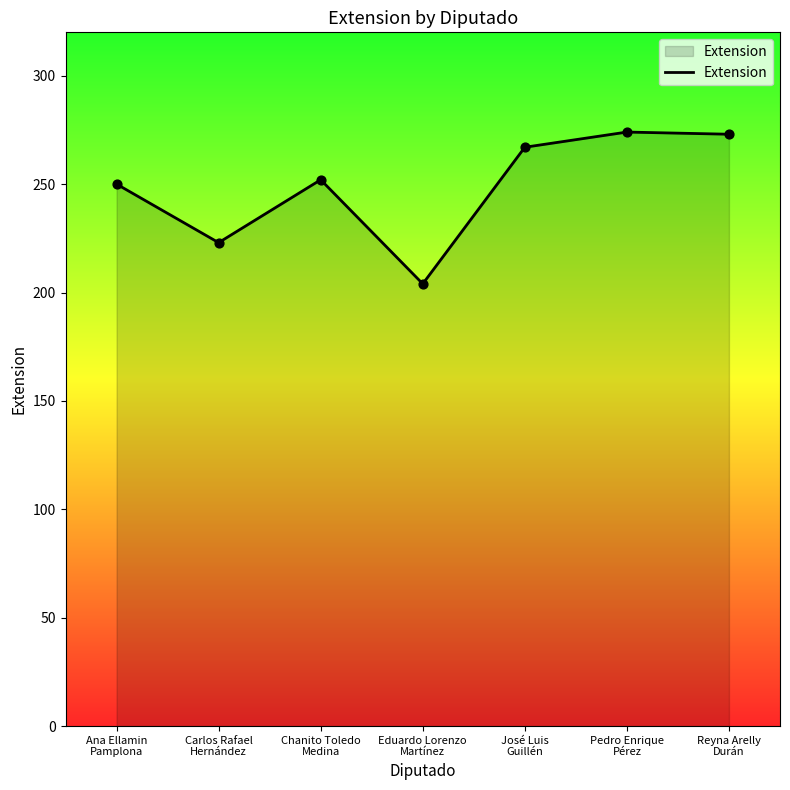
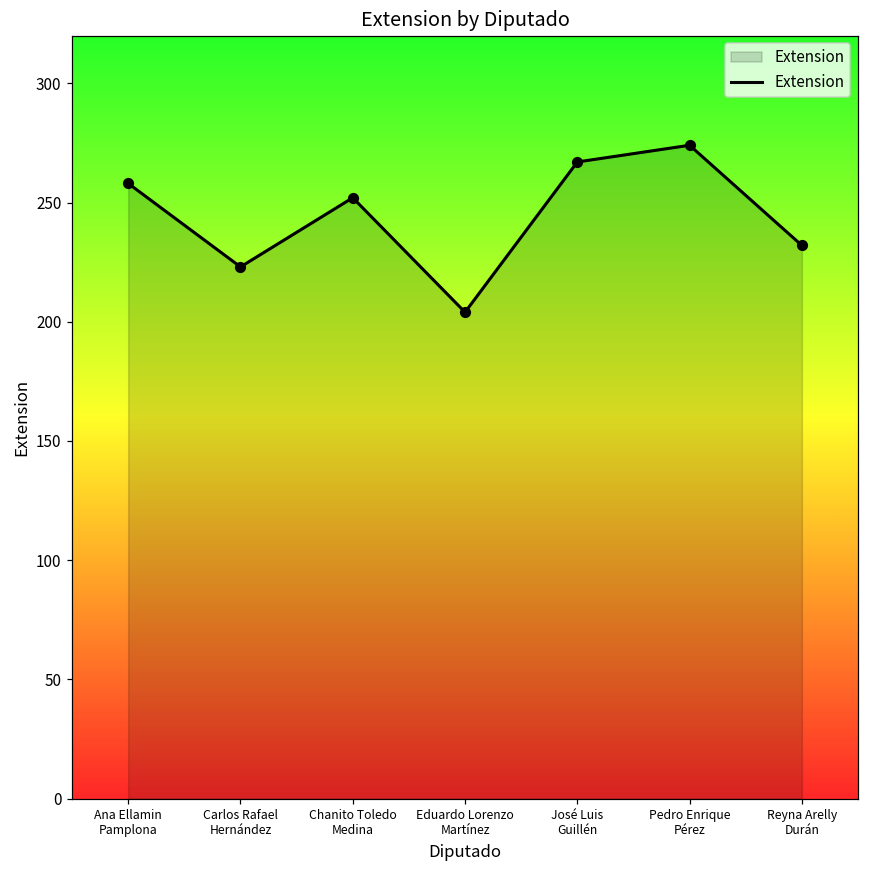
Ana Ellamin Pamplona: 250 -> 258
Reyna Arelly Durán: 273 -> 232
